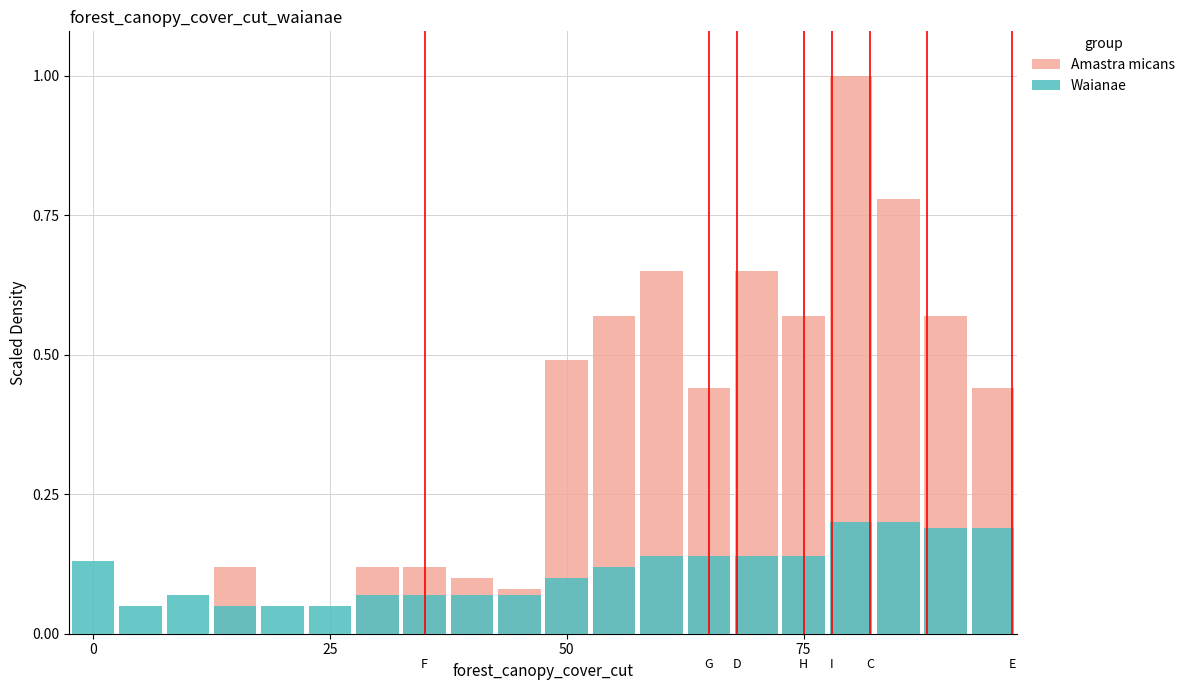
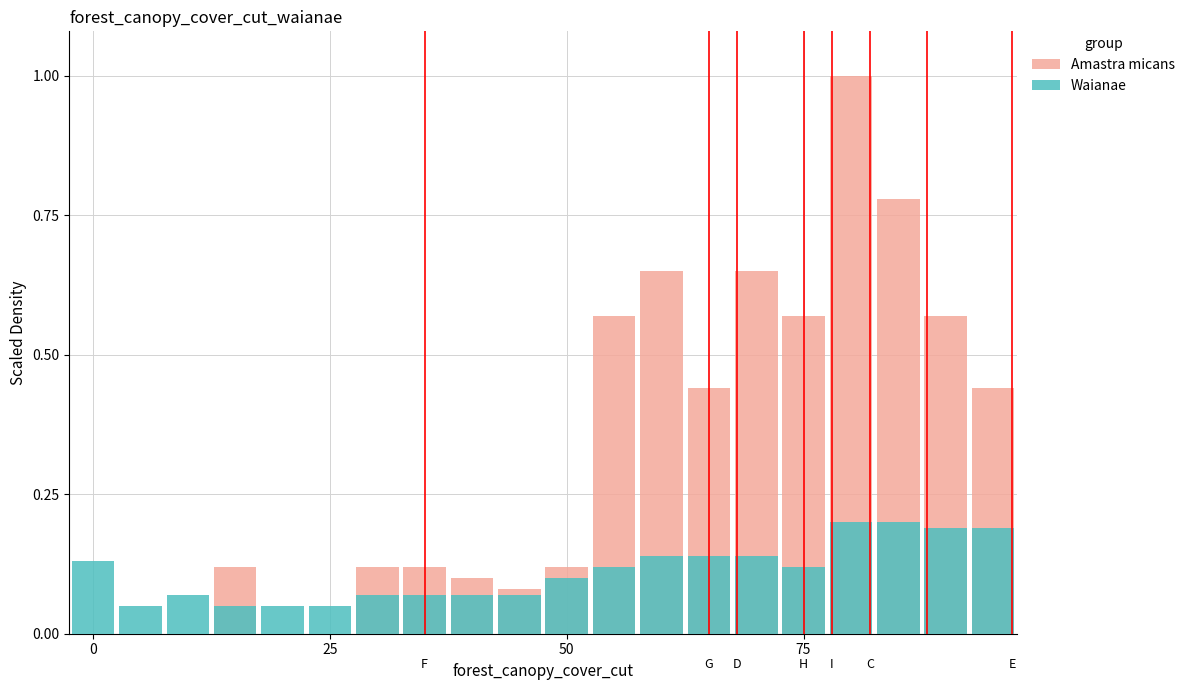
Amastra micans, 50: 0.49 -> 0.12
Waianae, 75: 0.14 -> 0.12
